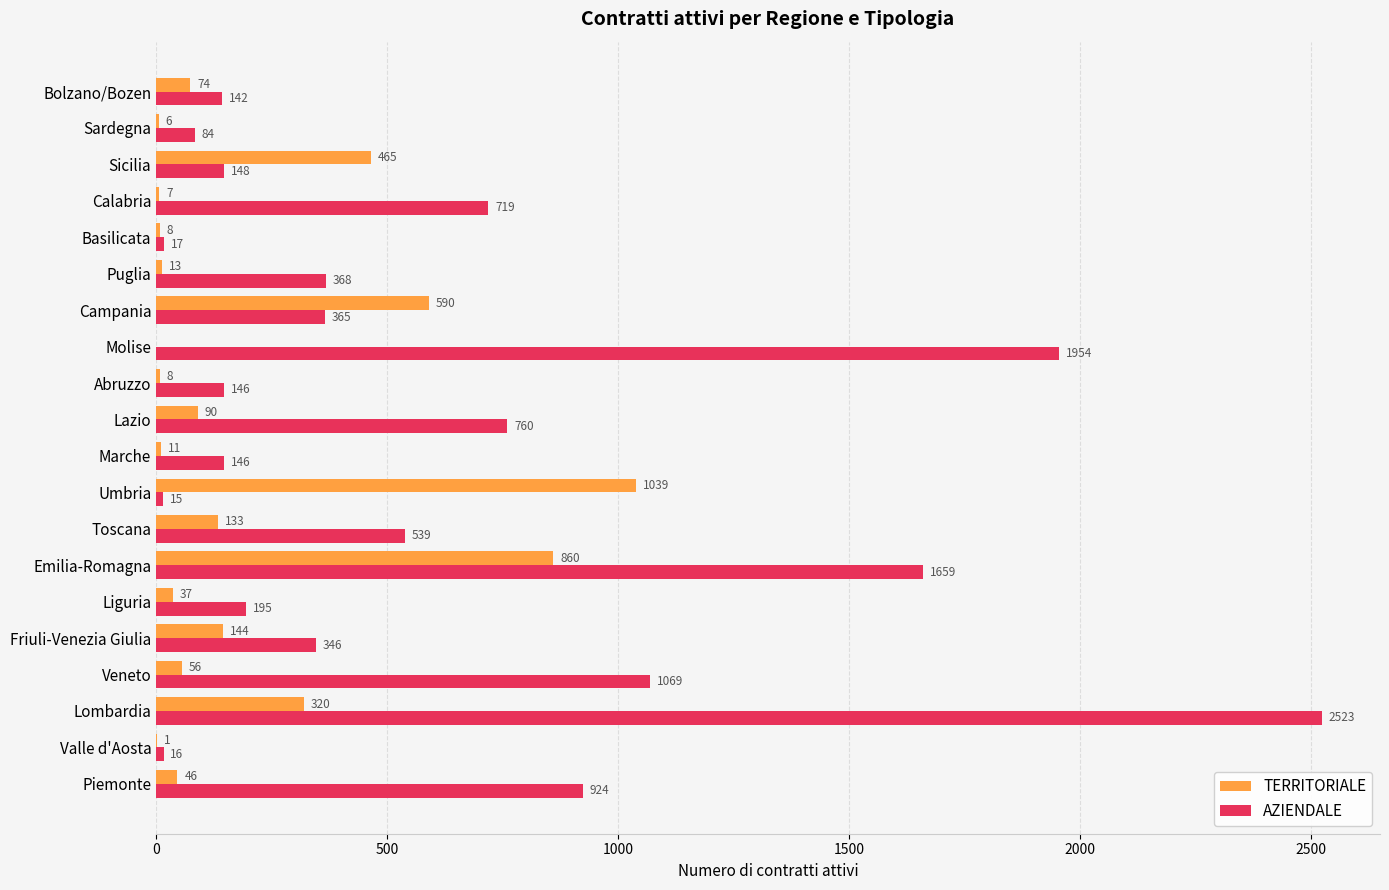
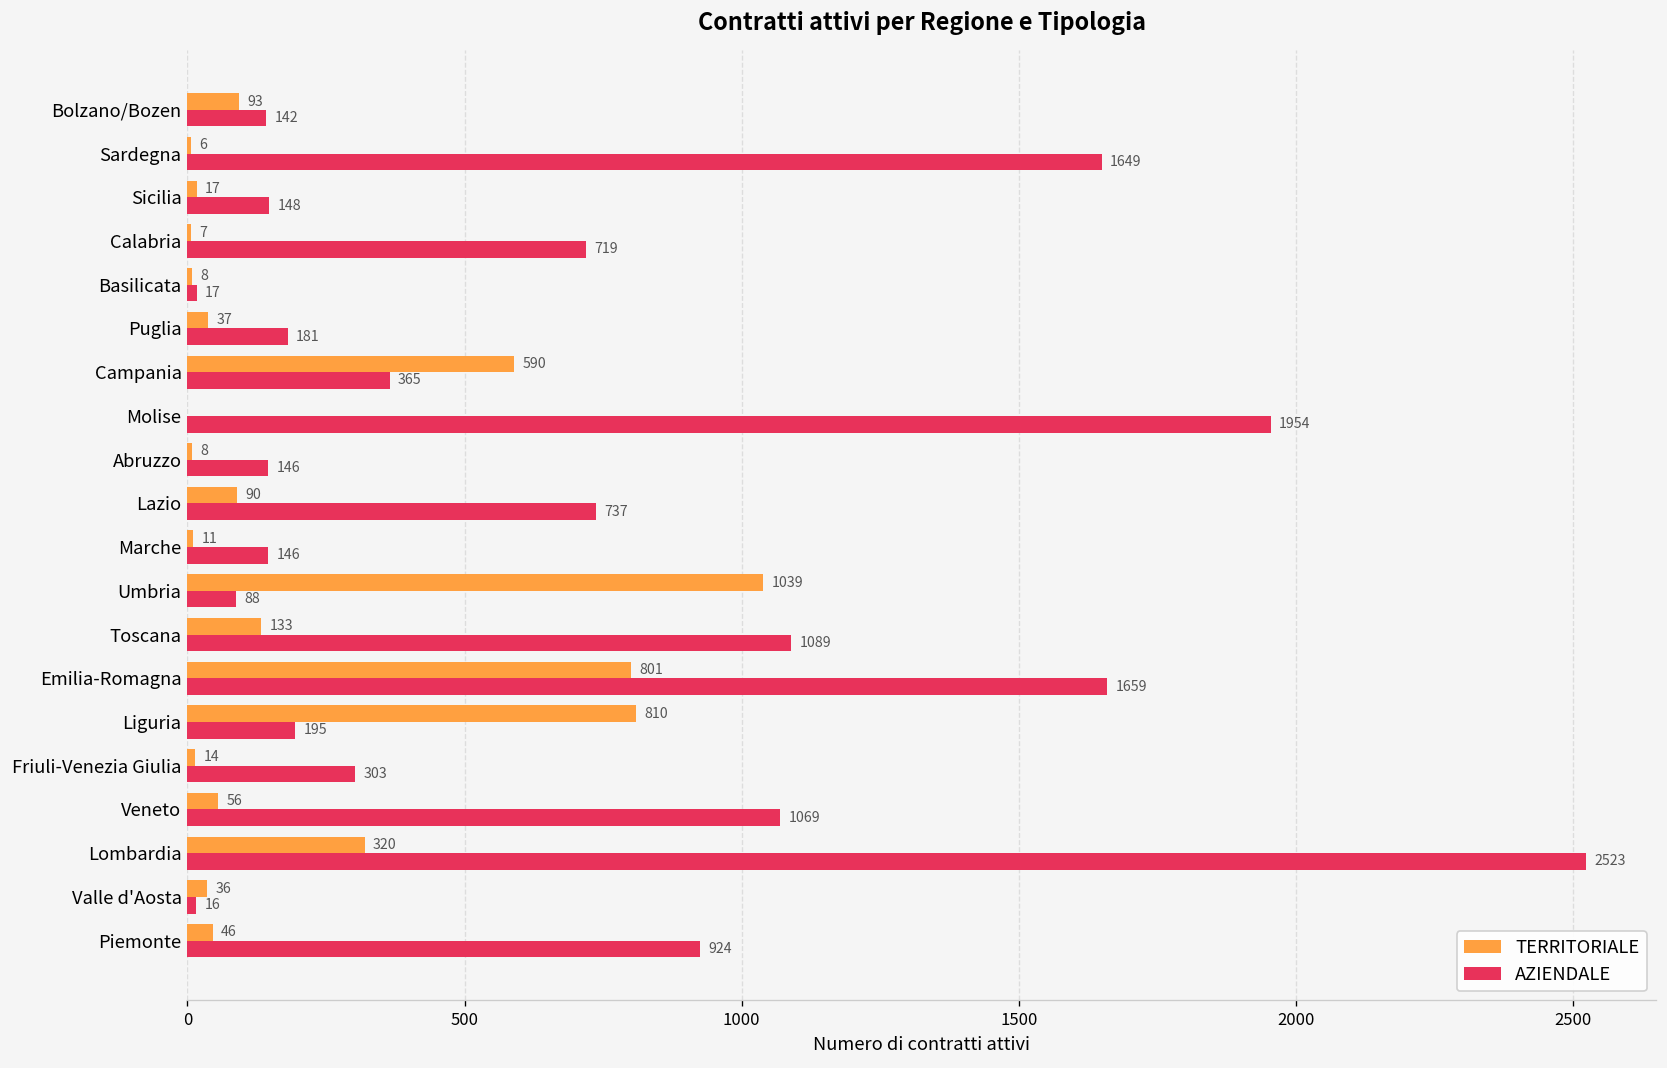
TERRITORIALE, Bolzano/Bozen: 74 -> 93
AZIENDALE, Sardegna: 84 -> 1649
TERRITORIALE, Sicilia: 465 -> 17
TERRITORIALE, Puglia: 13 -> 37
AZIENDALE, Puglia: 368 -> 181
AZIENDALE, Lazio: 760 -> 737
AZIENDALE, Umbria: 15 -> 88
AZIENDALE, Toscana: 539 -> 1089
TERRITORIALE, Emilia-Romagna: 860 -> 801
TERRITORIALE, Liguria: 37 -> 810
TERRITORIALE, Friuli-Venezia Giulia: 144 -> 14
AZIENDALE, Friuli-Venezia Giulia: 346 -> 303
TERRITORIALE, Valle d'Aosta: 1 -> 36
